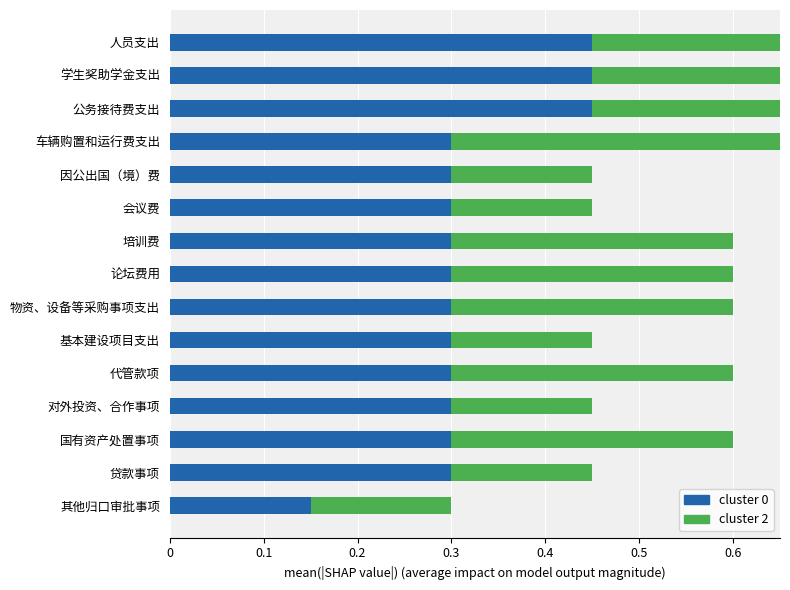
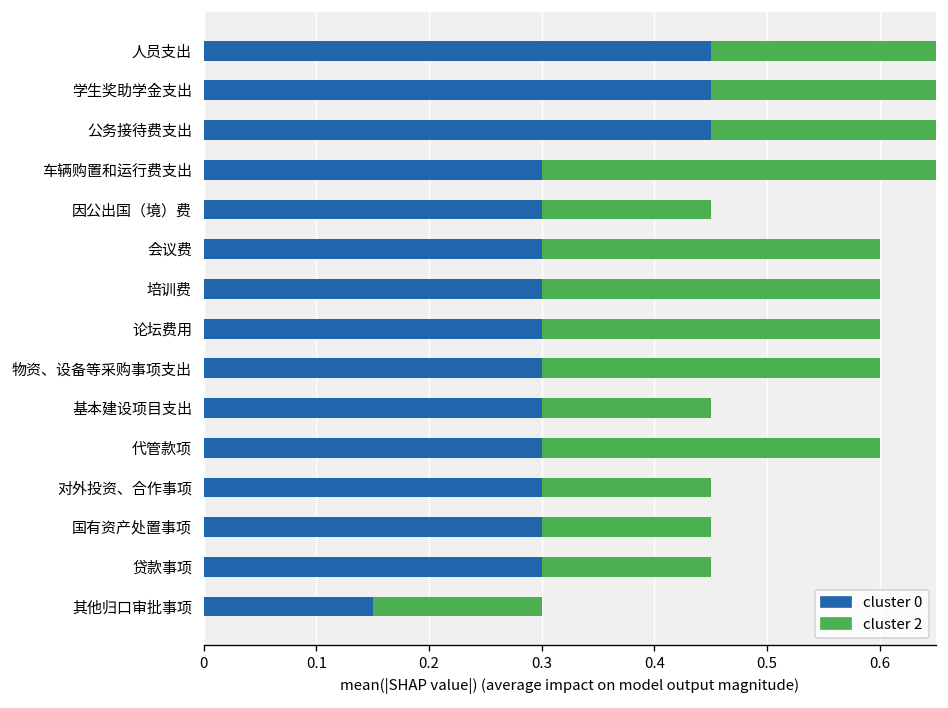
cluster 2, 会议费: 0.15 -> 0.30
cluster 2, 国有资产处置事项: 0.30 -> 0.15
